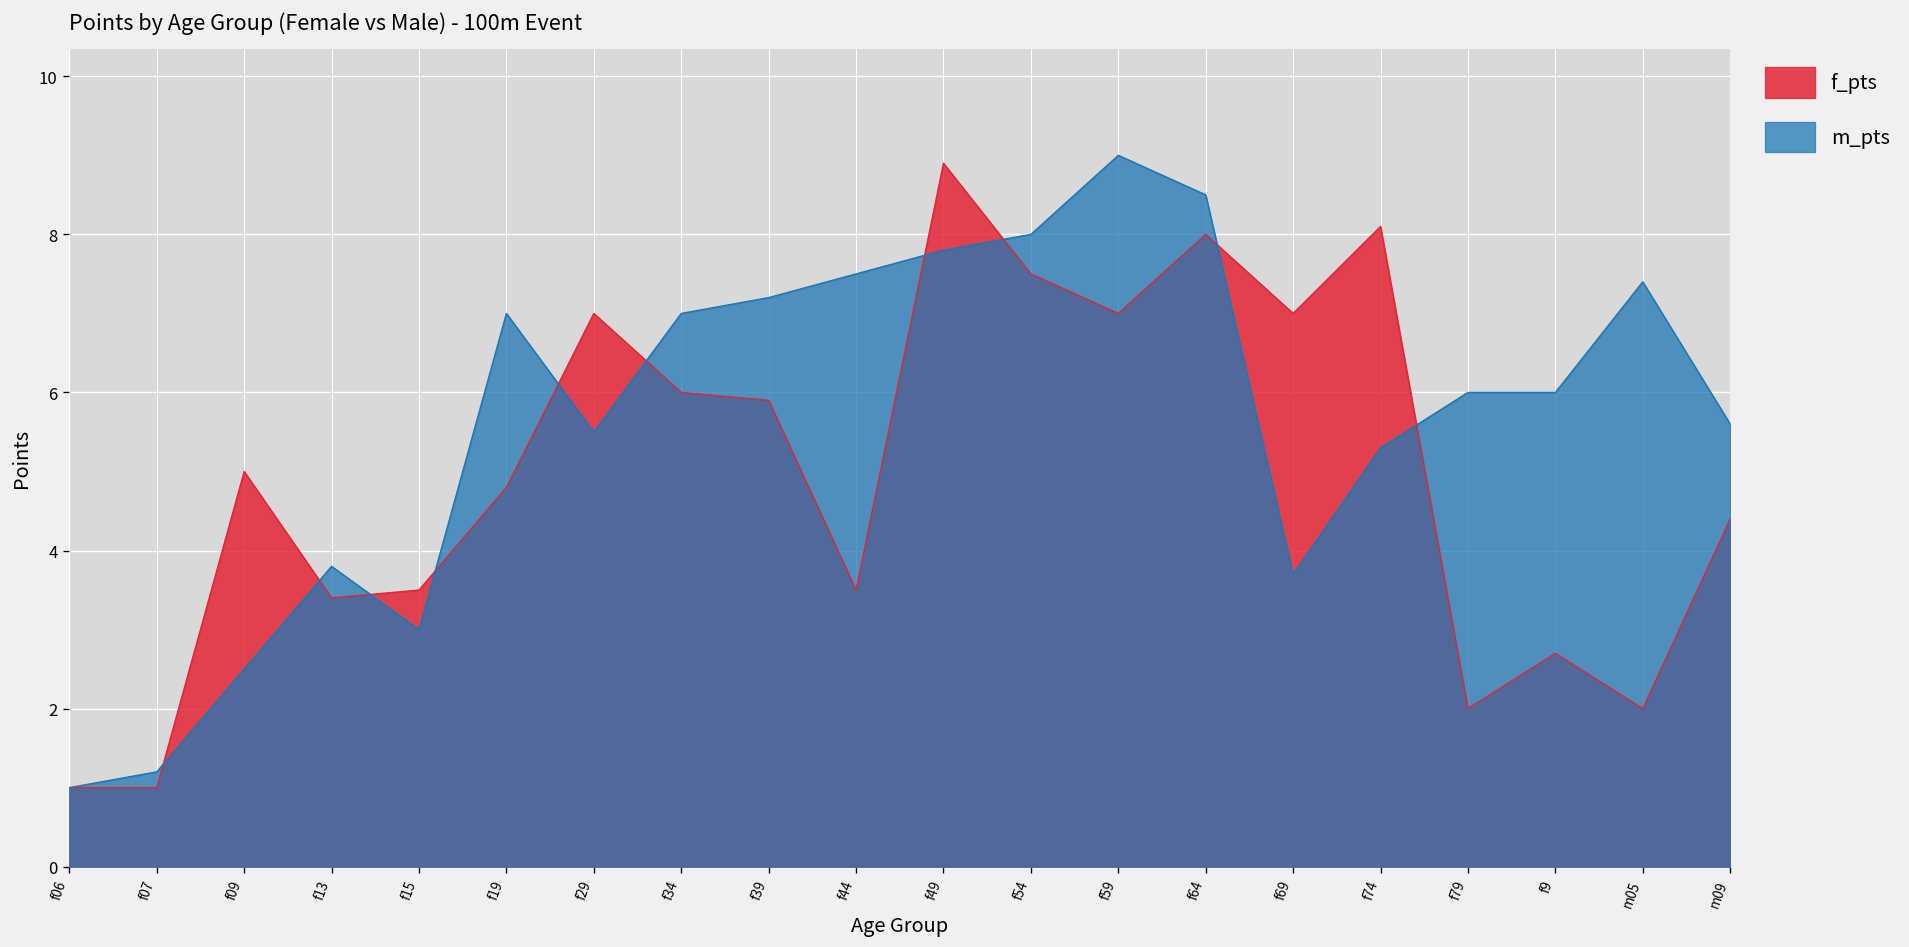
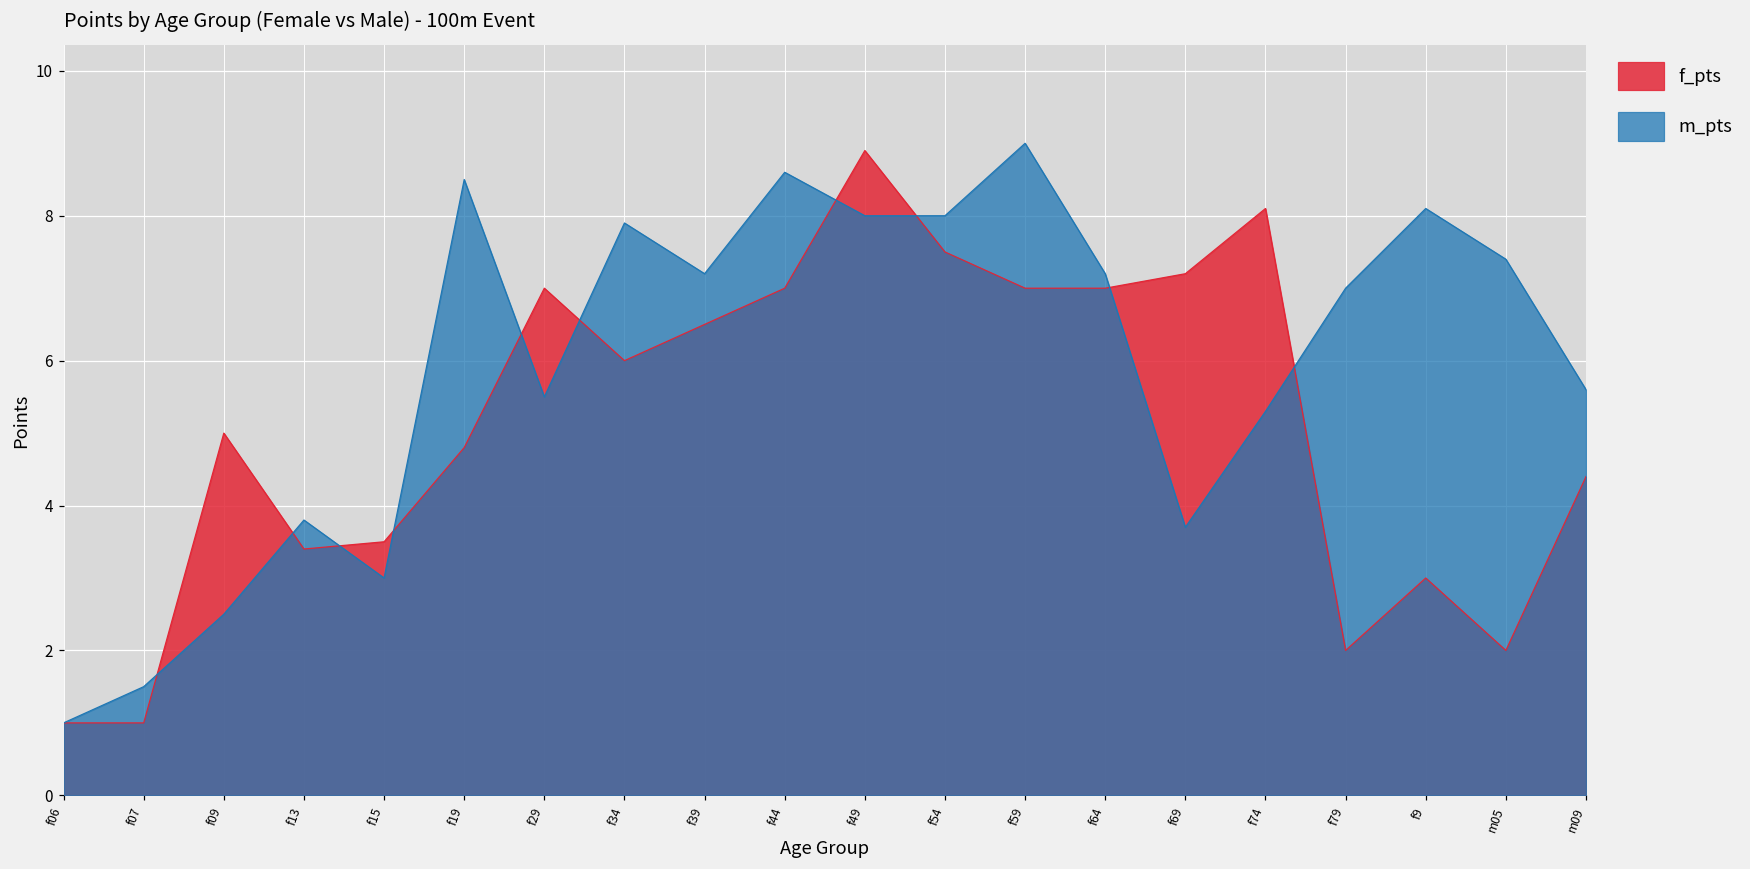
m_pts, f07: 1.2 -> 1.5
m_pts, f19: 7.0 -> 8.5
m_pts, f34: 7.0 -> 7.9
f_pts, f39: 5.9 -> 6.5
f_pts, f44: 3.5 -> 7.0
m_pts, f44: 7.5 -> 8.6
m_pts, f49: 7.8 -> 8.0
f_pts, f64: 8 -> 7
m_pts, f64: 8.5 -> 7.2
f_pts, f69: 7.0 -> 7.2
m_pts, f79: 6 -> 7
f_pts, f9: 2.7 -> 3.0
m_pts, f9: 6.0 -> 8.1
